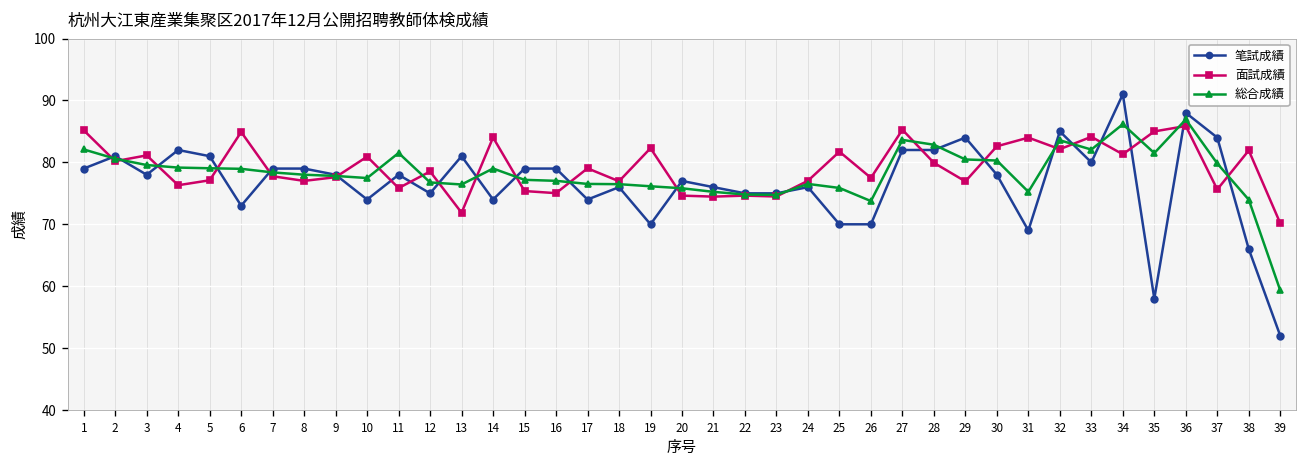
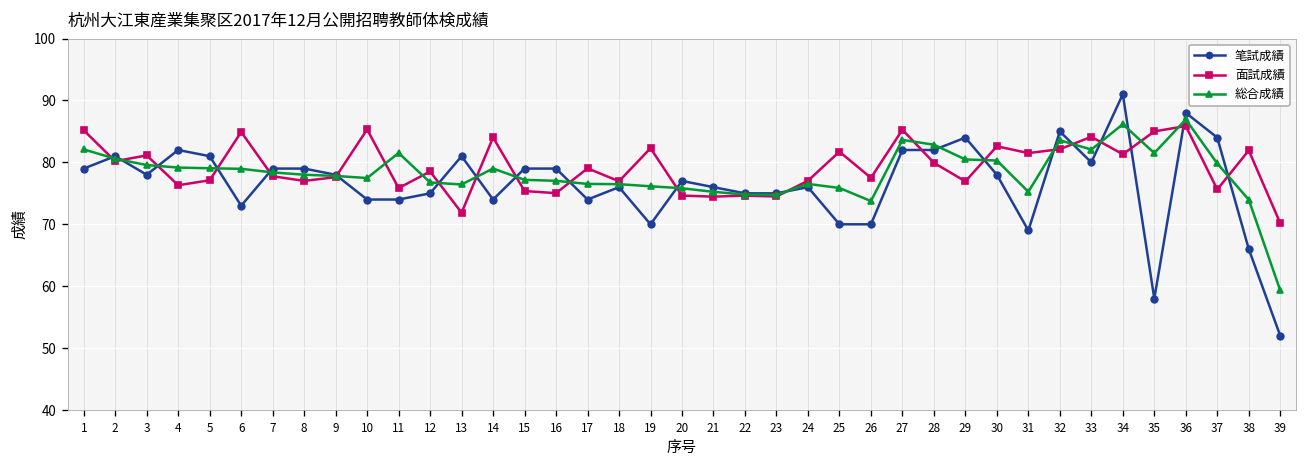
面試成績, 10: 81 -> 85
笔試成績, 11: 78 -> 74
面試成績, 31: 84 -> 82
